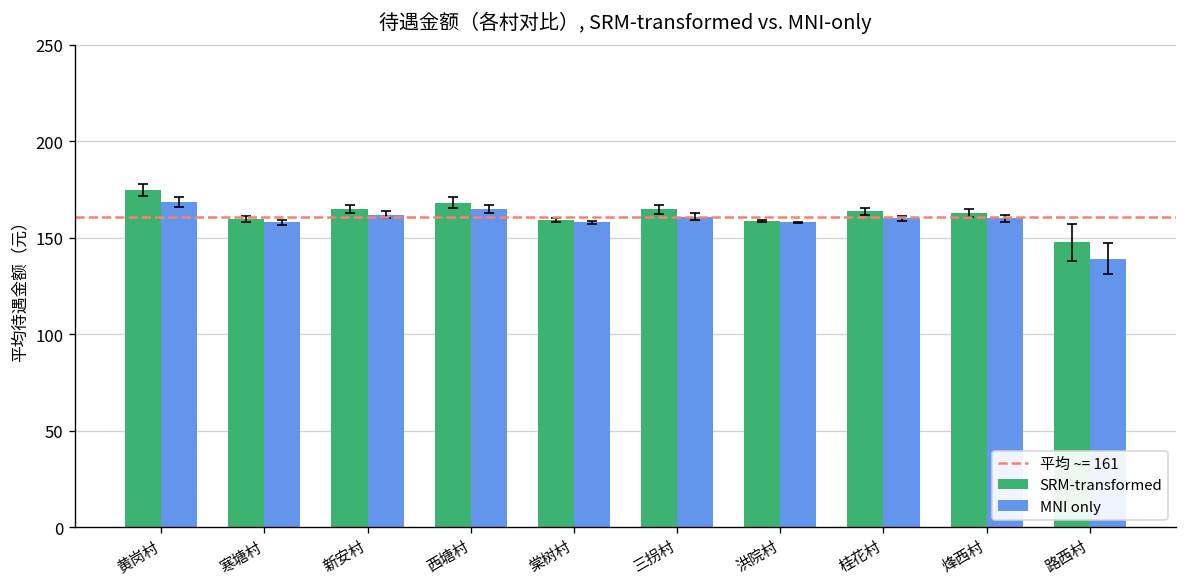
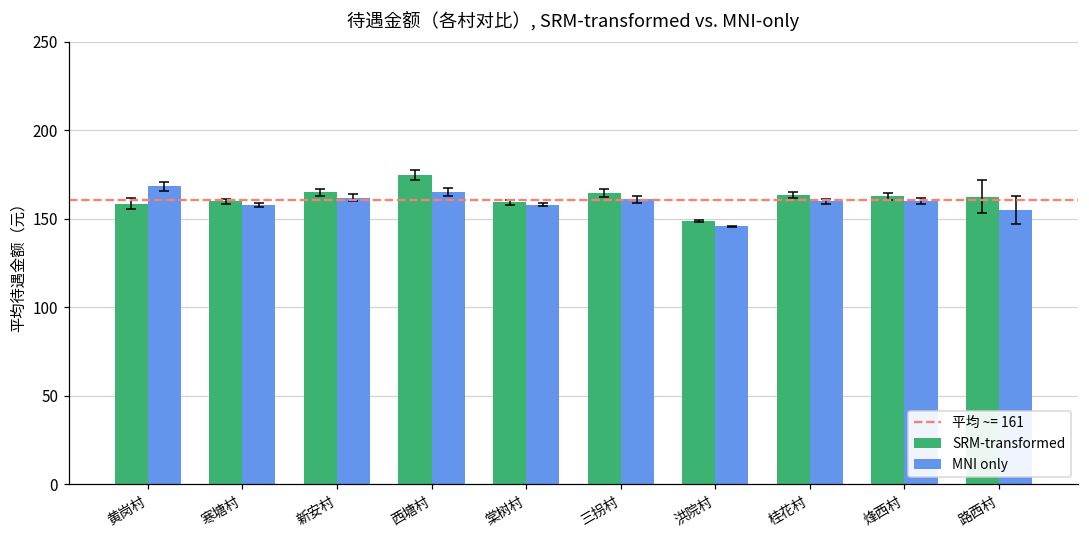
SRM-transformed, 黄岗村: 175 -> 159
SRM-transformed, 西塘村: 168 -> 175
SRM-transformed, 洪院村: 159 -> 149
MNI only, 洪院村: 158 -> 146
SRM-transformed, 路西村: 148 -> 163
MNI only, 路西村: 139 -> 155
